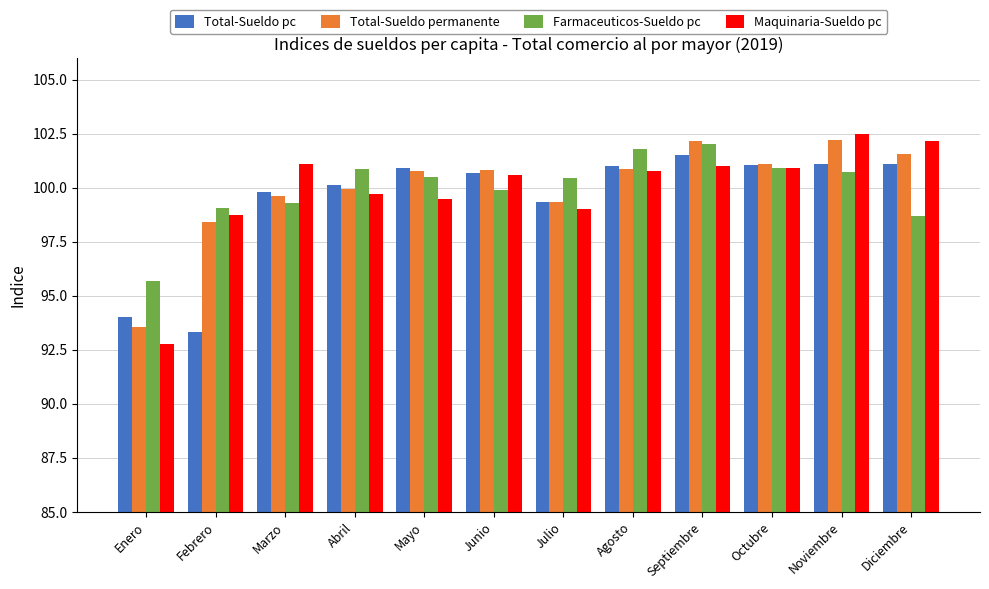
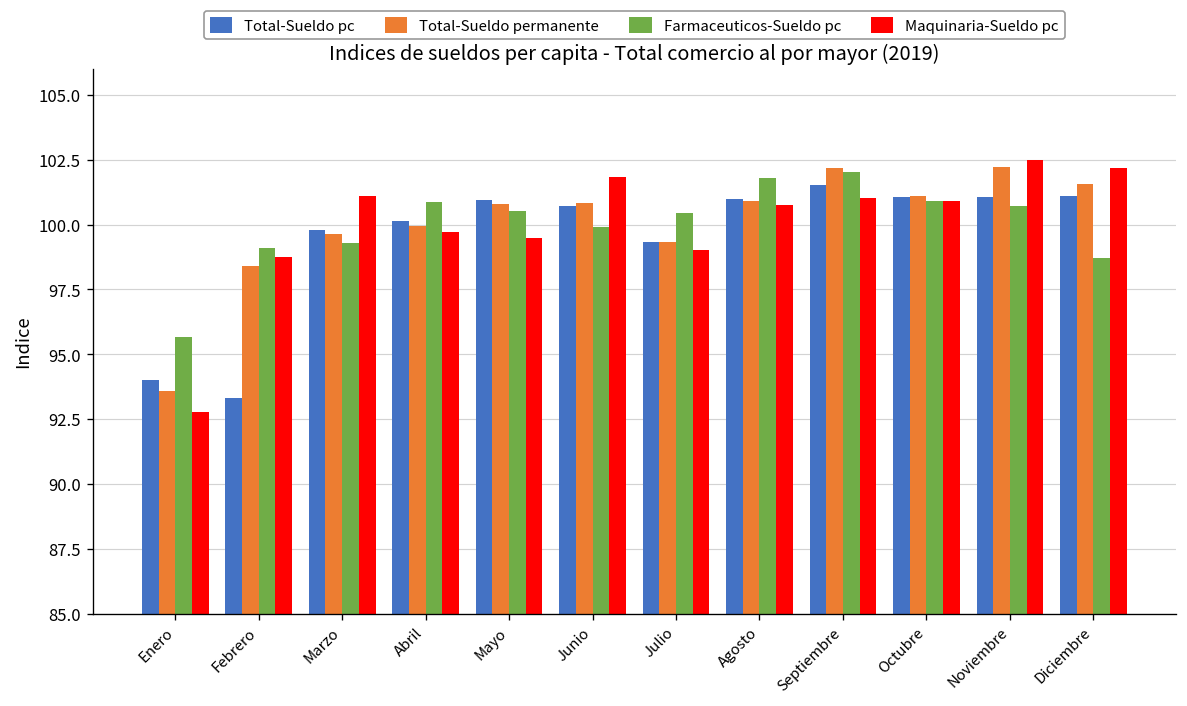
Maquinaria-Sueldo pc, Junio: 100.6 -> 101.9
